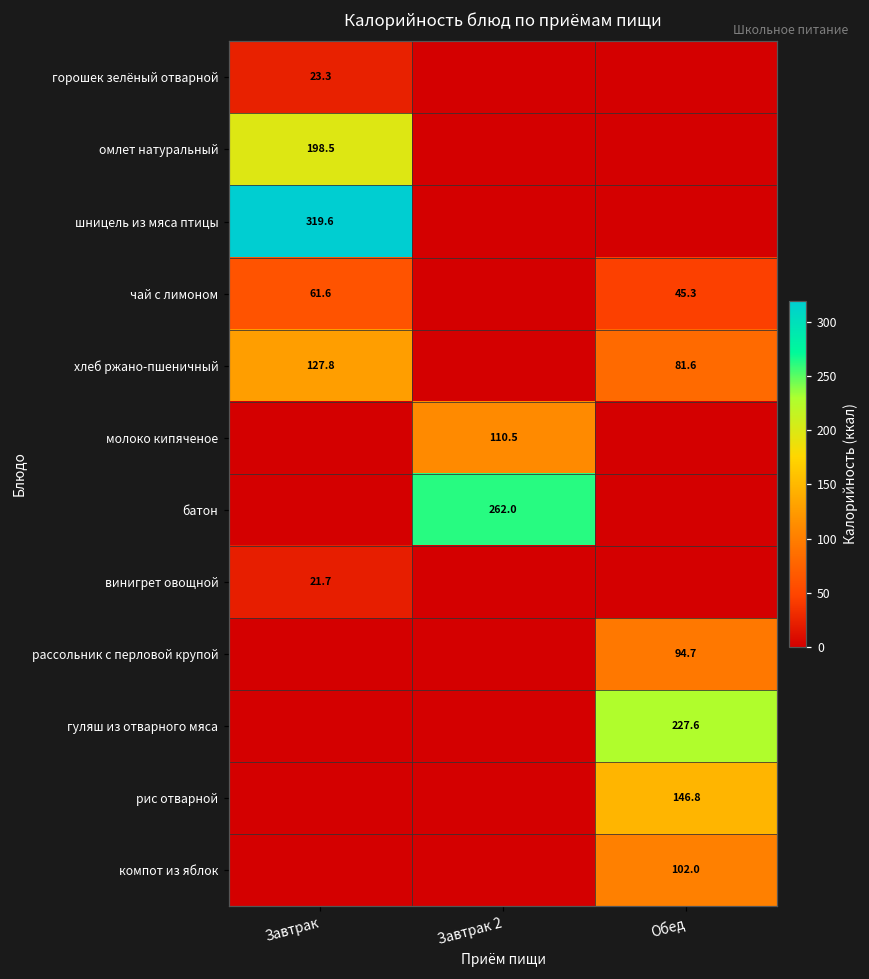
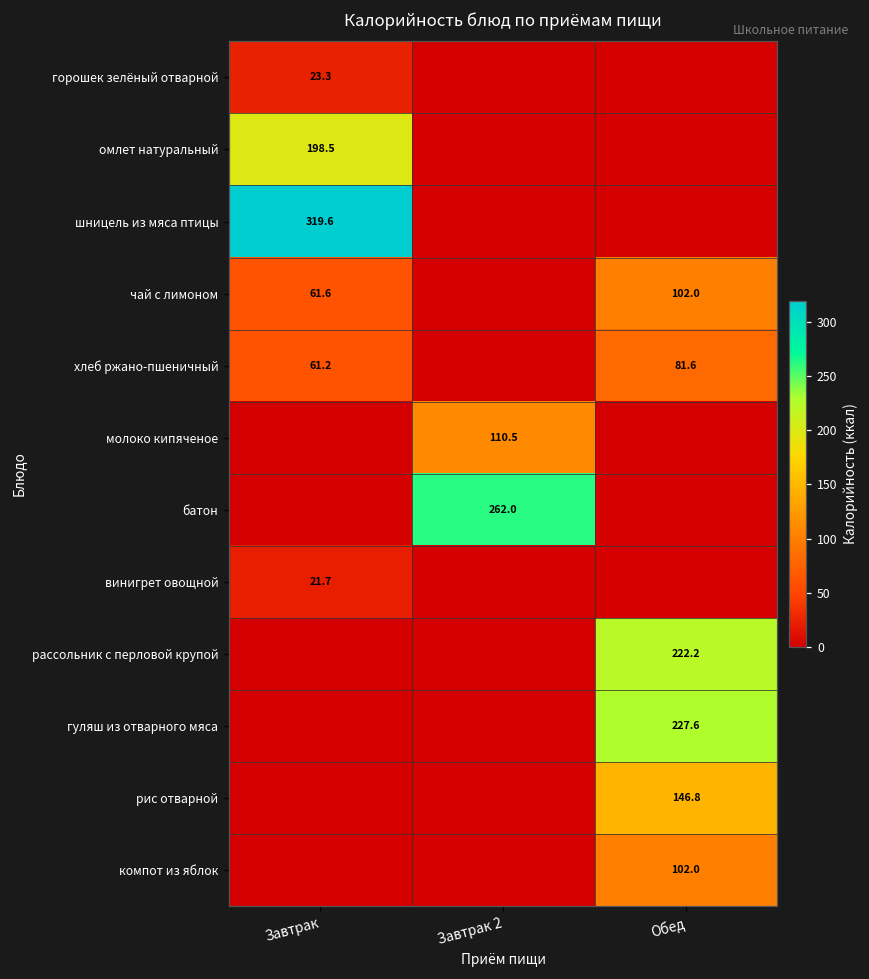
чай с лимоном, Обед: 45.3 -> 102.0
хлеб ржано-пшеничный, Завтрак: 127.8 -> 61.2
рассольник с перловой крупой, Обед: 94.7 -> 222.2
